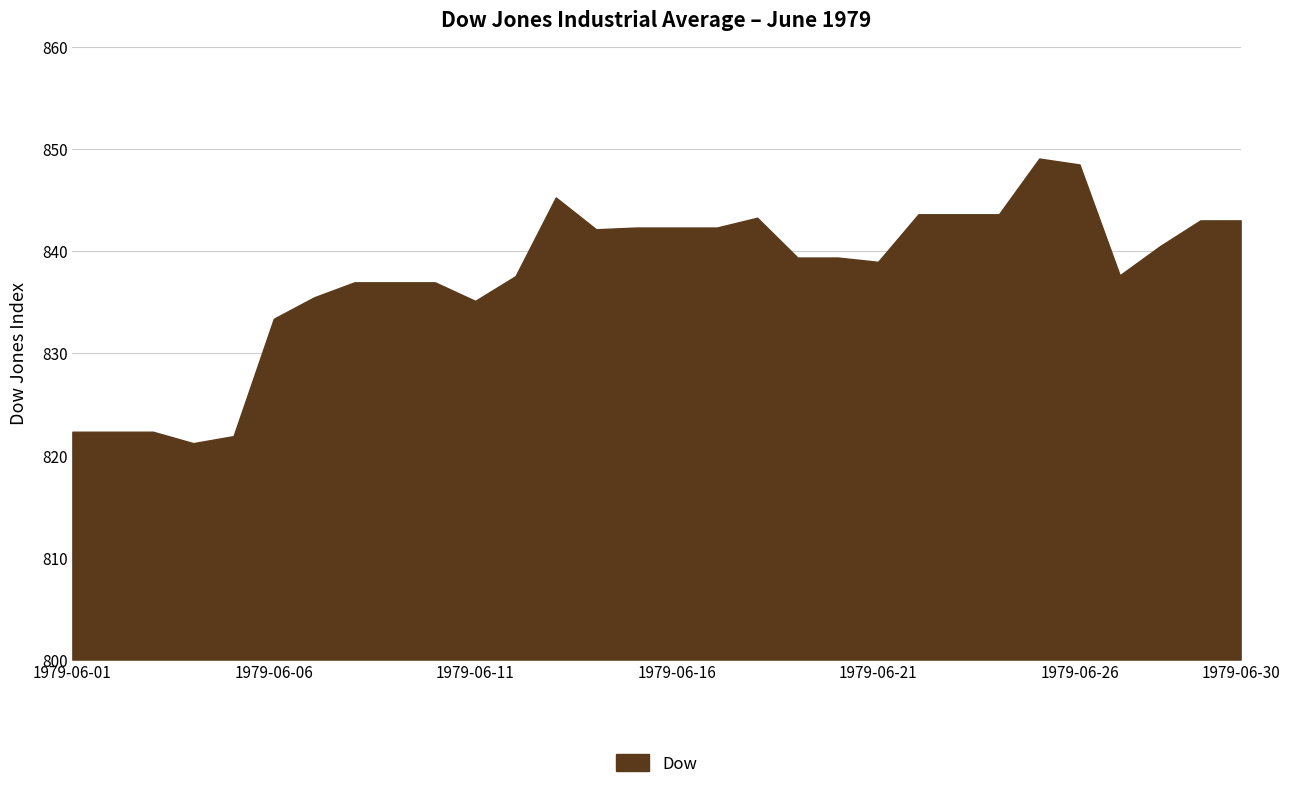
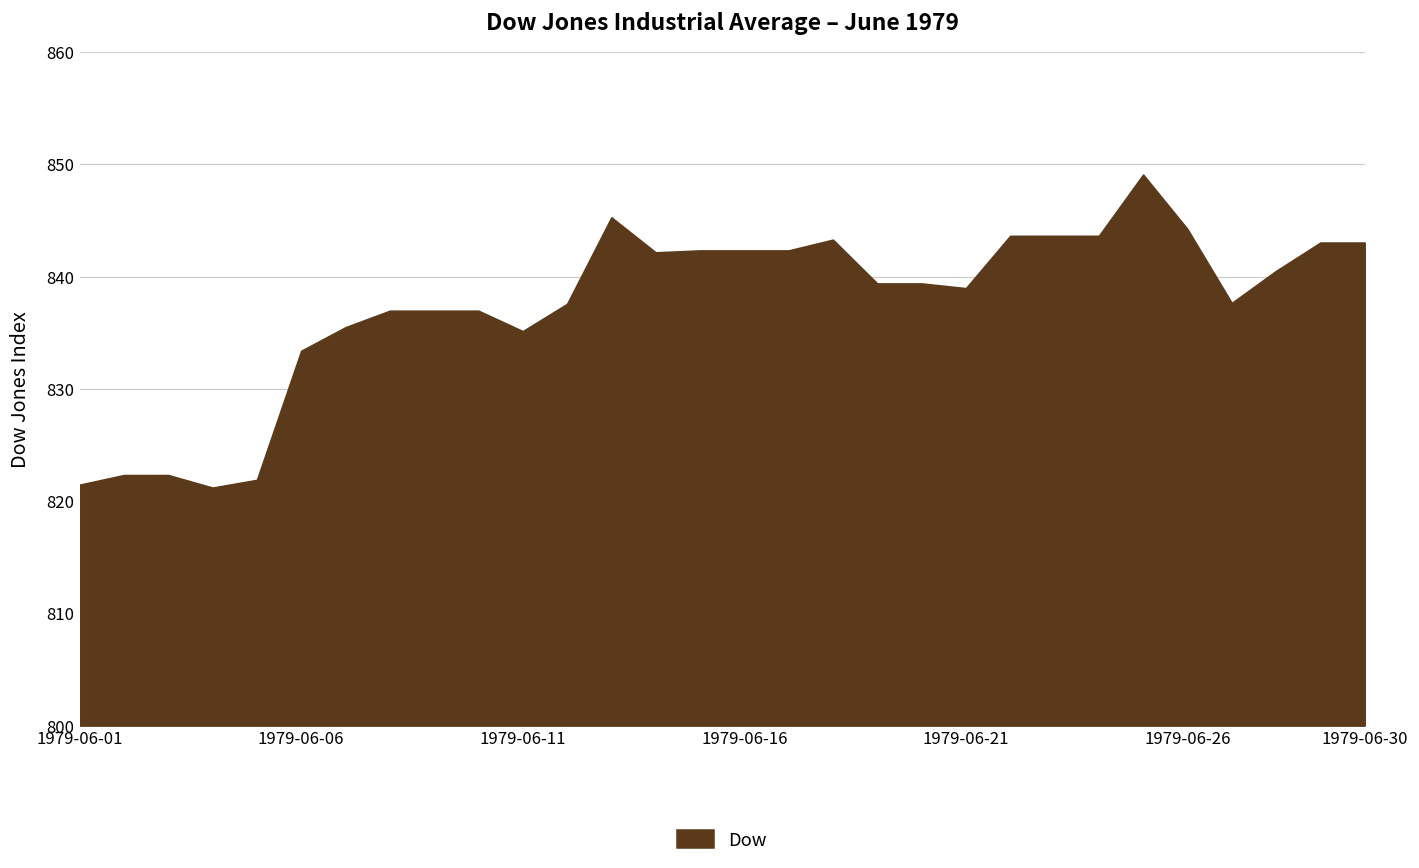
1979-06-01: 822.3 -> 821.5
1979-06-26: 848.5 -> 844.3
